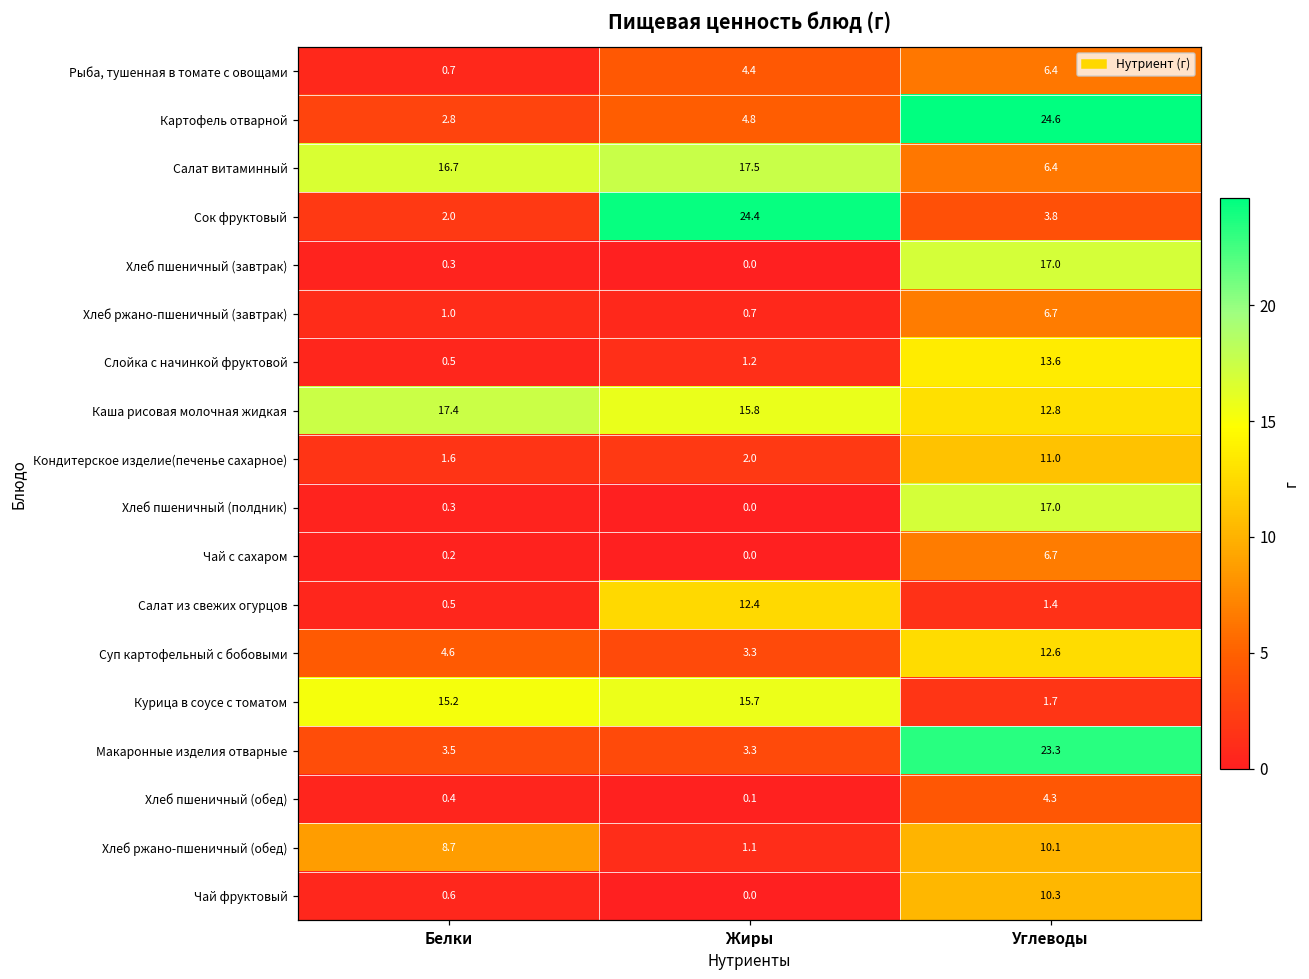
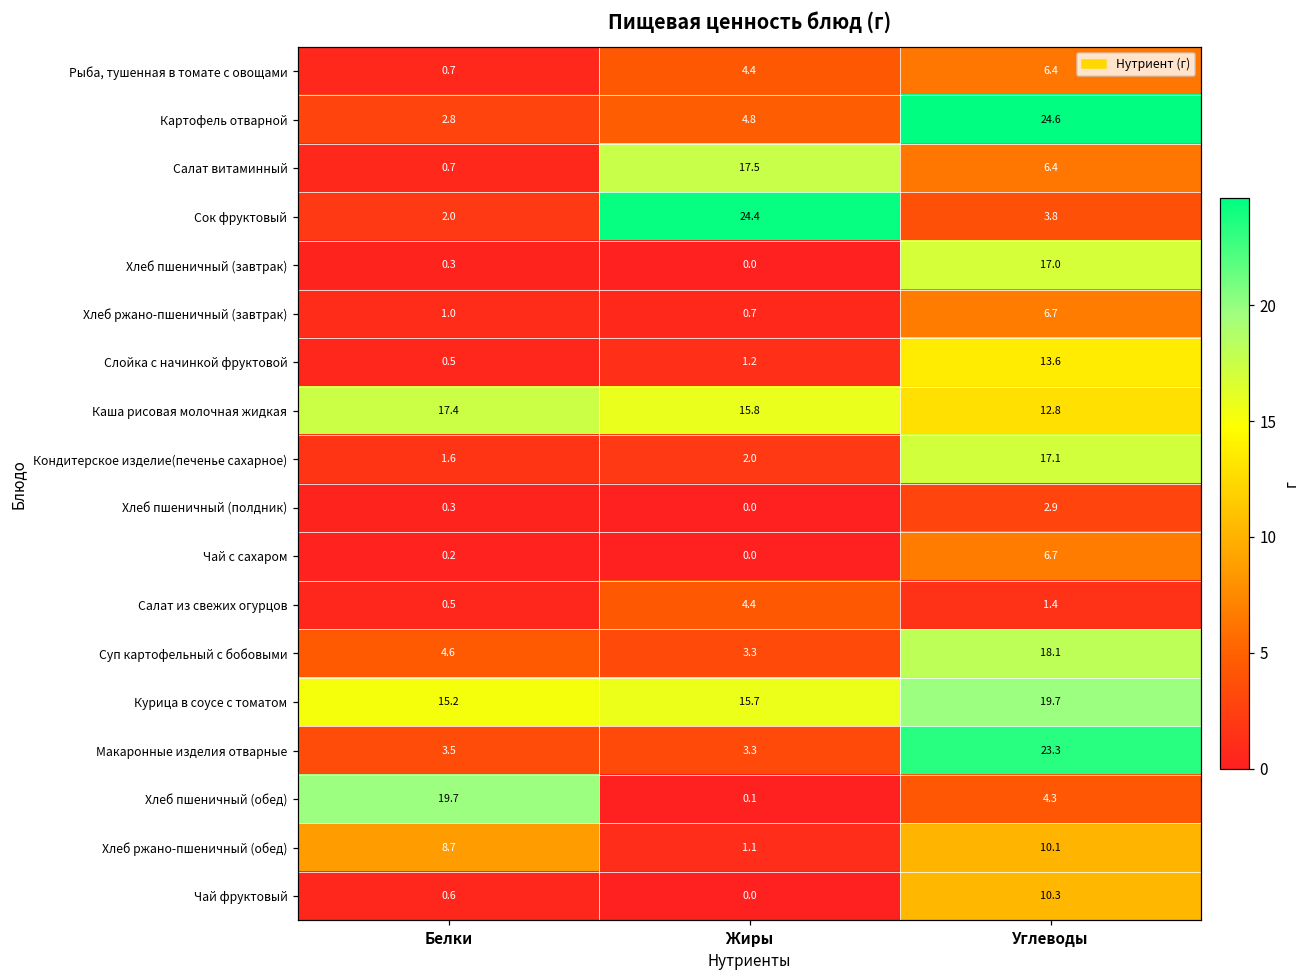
Салат витаминный, Белки: 16.7 -> 0.7
Кондитерское изделие(печенье сахарное), Углеводы: 11.0 -> 17.1
Хлеб пшеничный (полдник), Углеводы: 17.0 -> 2.9
Салат из свежих огурцов, Жиры: 12.4 -> 4.4
Суп картофельный с бобовыми, Углеводы: 12.6 -> 18.1
Курица в соусе с томатом, Углеводы: 1.7 -> 19.7
Хлеб пшеничный (обед), Белки: 0.4 -> 19.7
